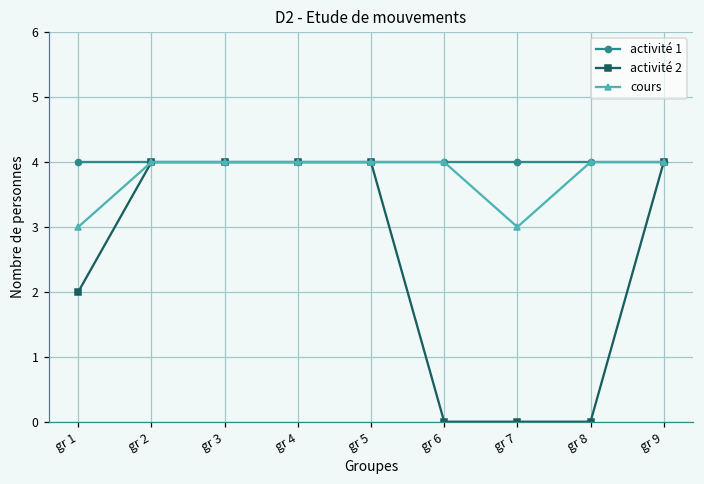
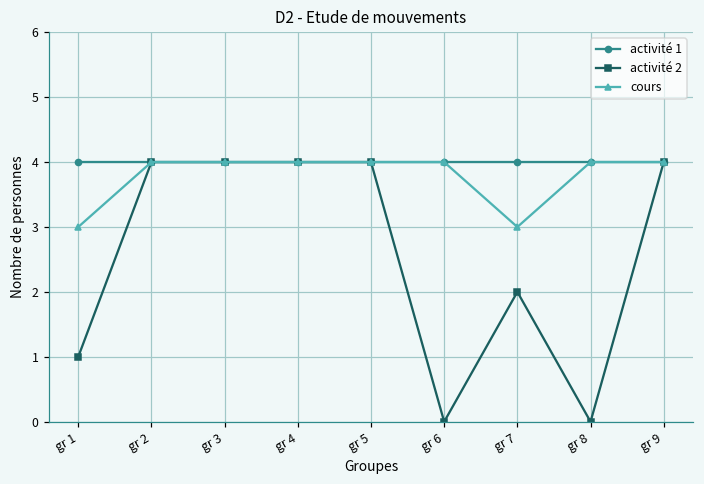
activité 2, gr 1: 2 -> 1
activité 2, gr 7: 0 -> 2
